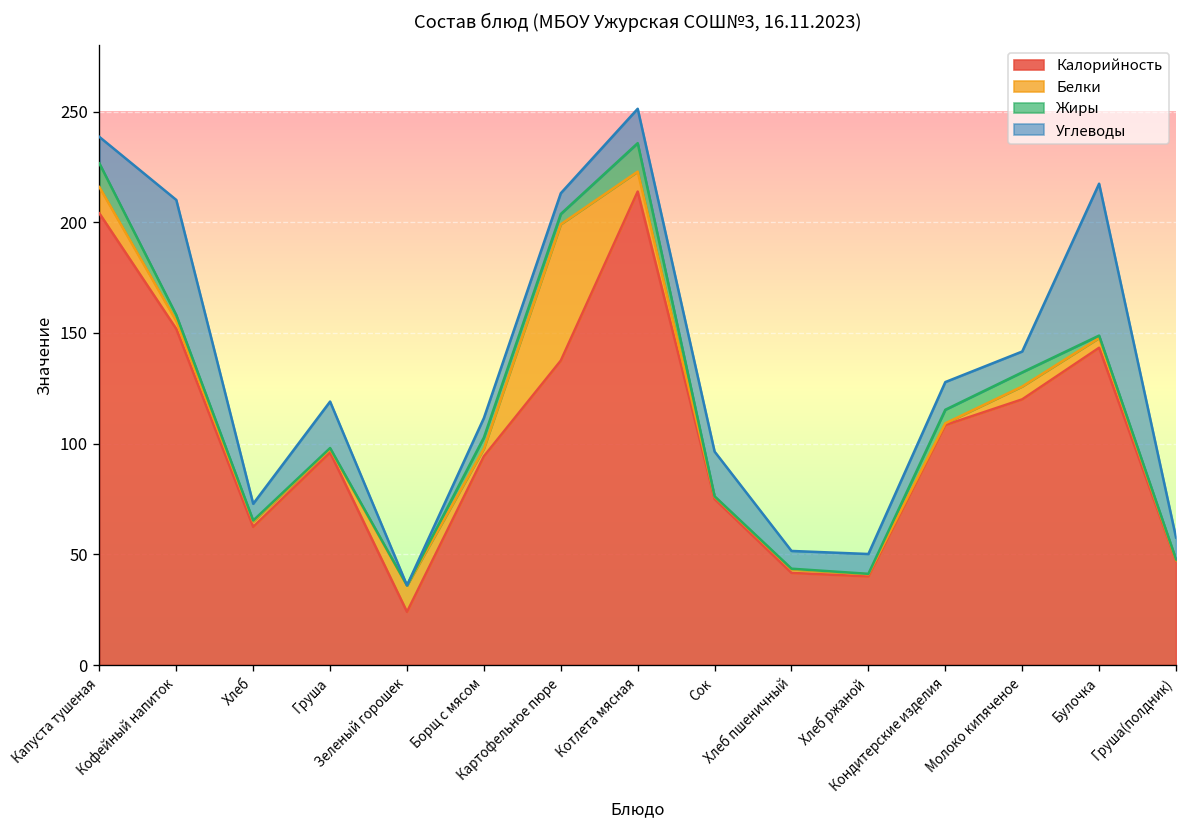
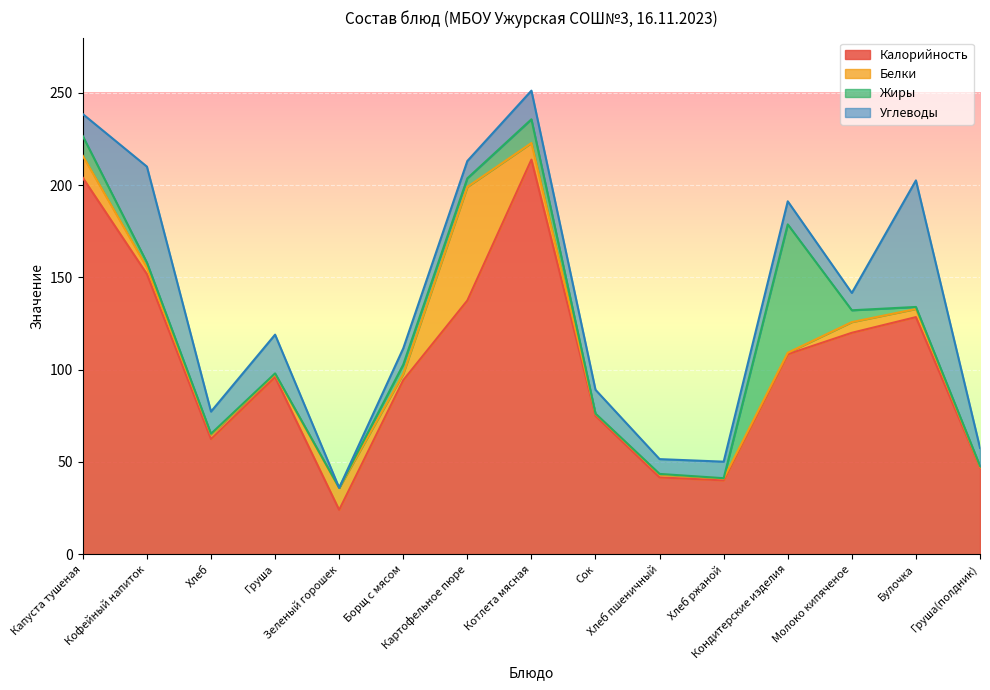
Углеводы, Хлеб: 8 -> 12
Углеводы, Сок: 20 -> 13
Жиры, Кондитерские изделия: 6 -> 70
Калорийность, Булочка: 143 -> 129
